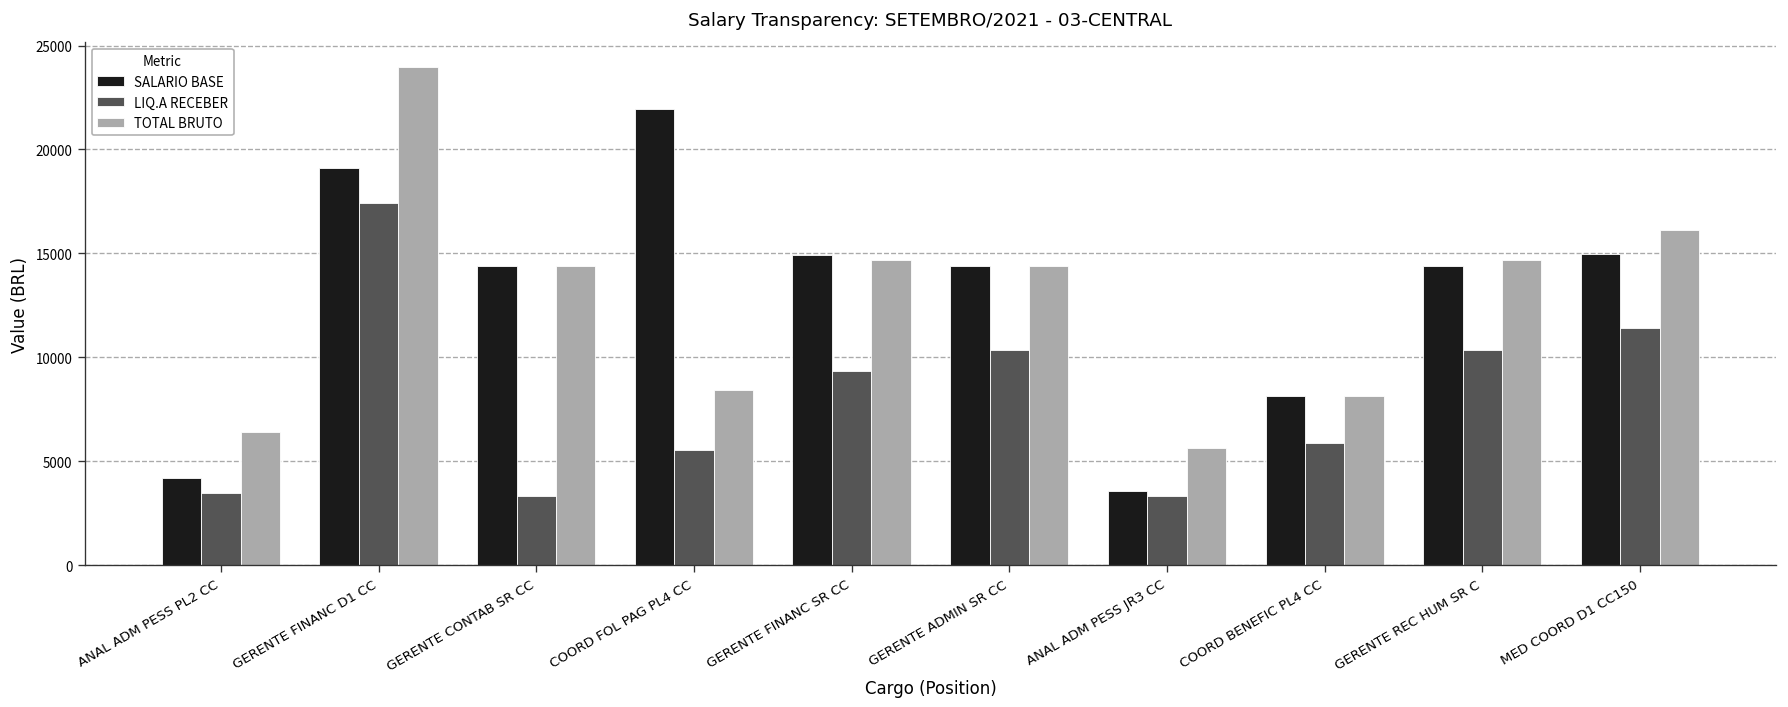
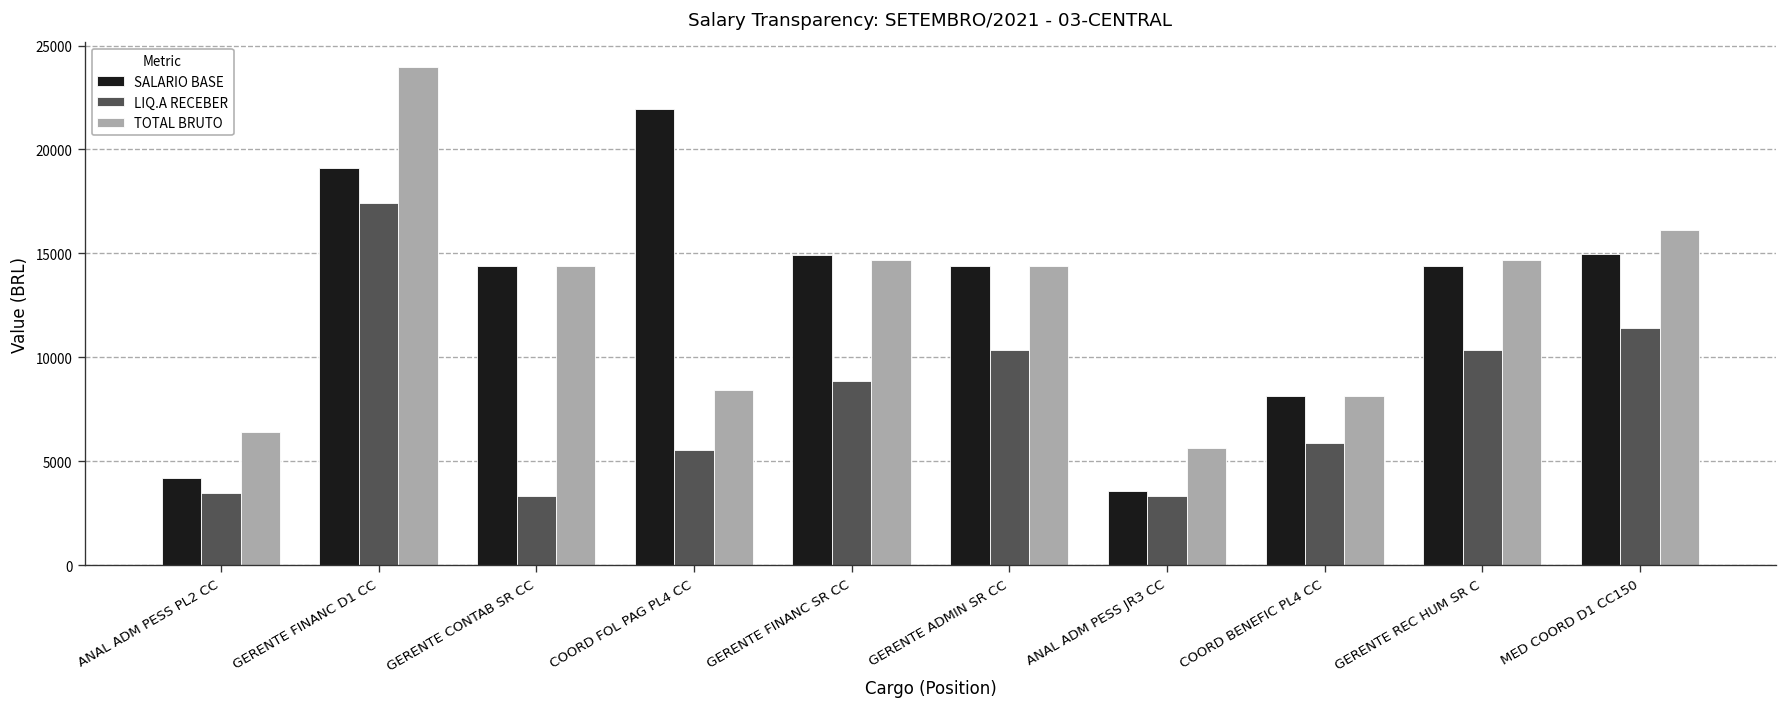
LIQ.A RECEBER, GERENTE FINANC SR CC: 9300 -> 8900
